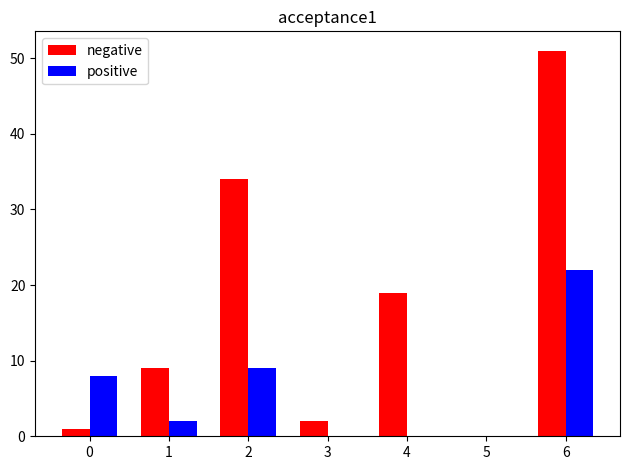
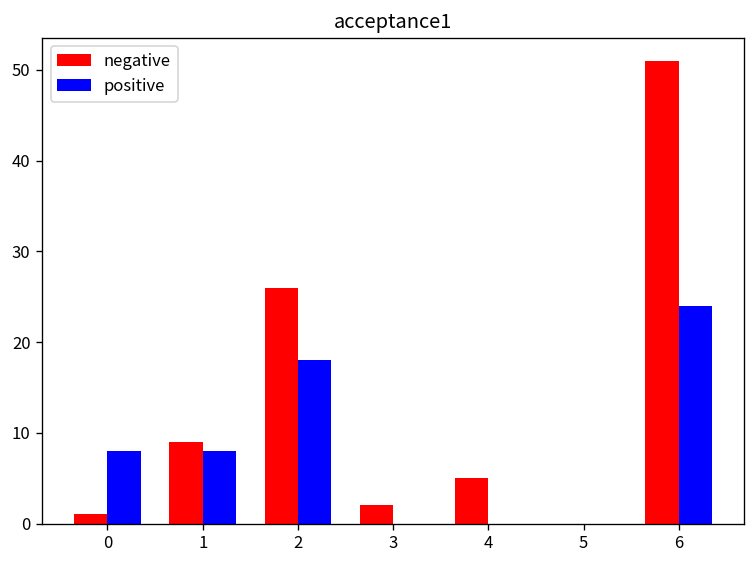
positive, 1: 2 -> 8
negative, 2: 34 -> 26
positive, 2: 9 -> 18
negative, 4: 19 -> 5
positive, 6: 22 -> 24
